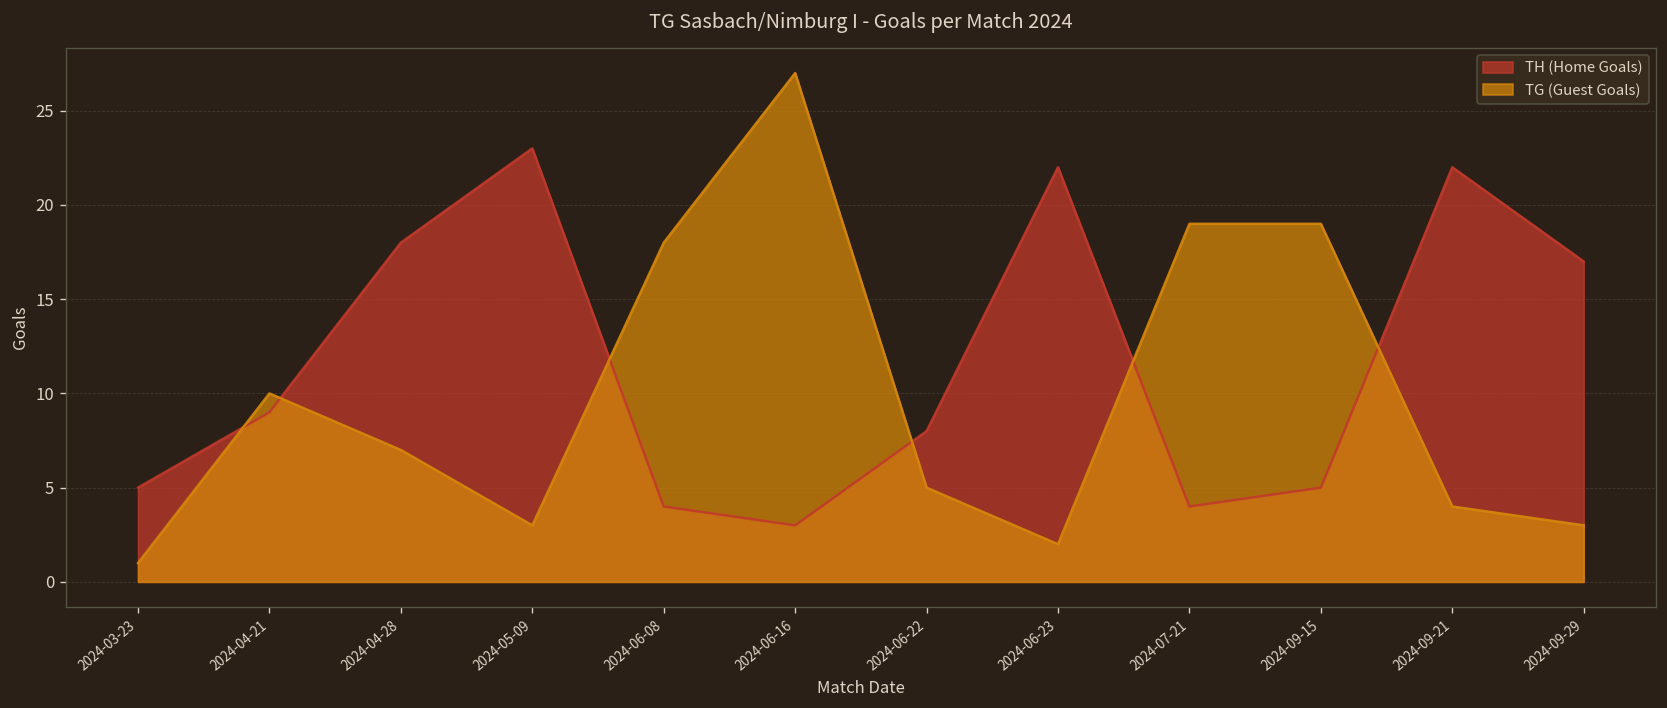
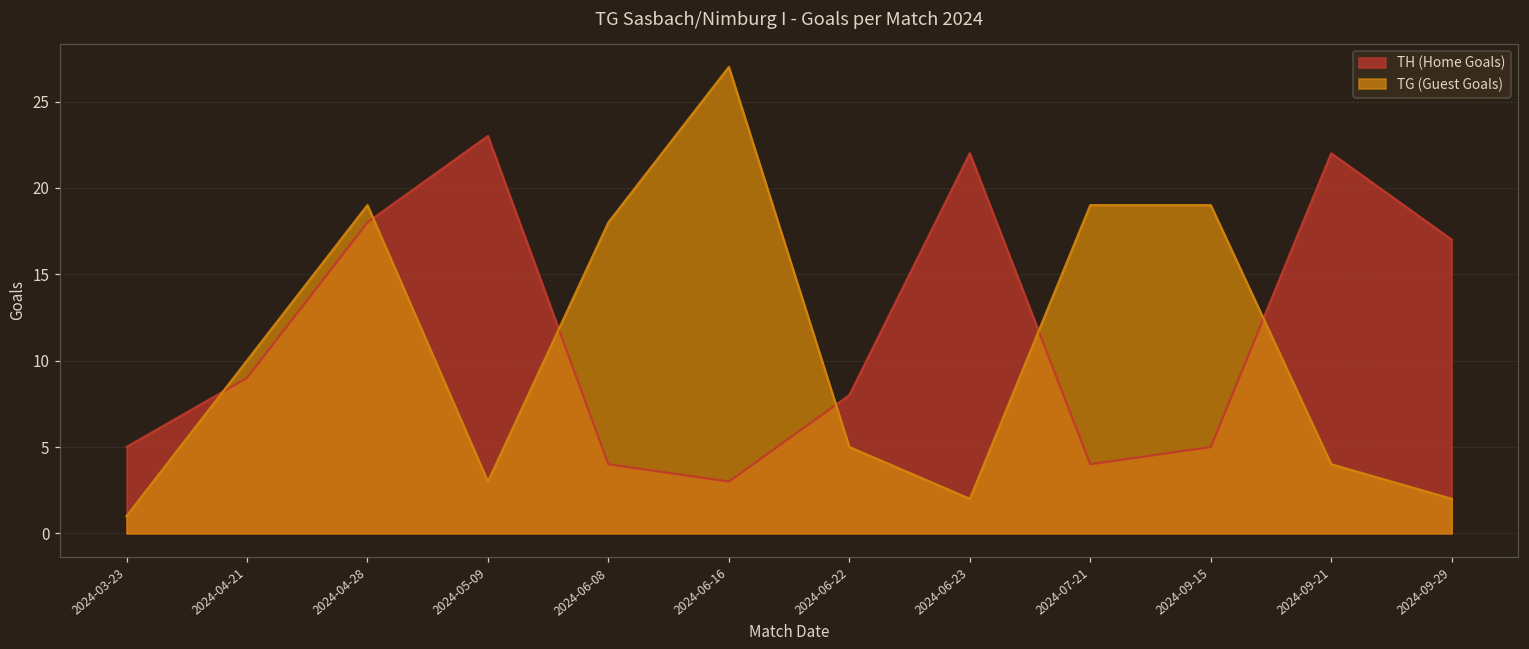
TG (Guest Goals), 2024-04-28: 7 -> 19
TG (Guest Goals), 2024-09-29: 3 -> 2
